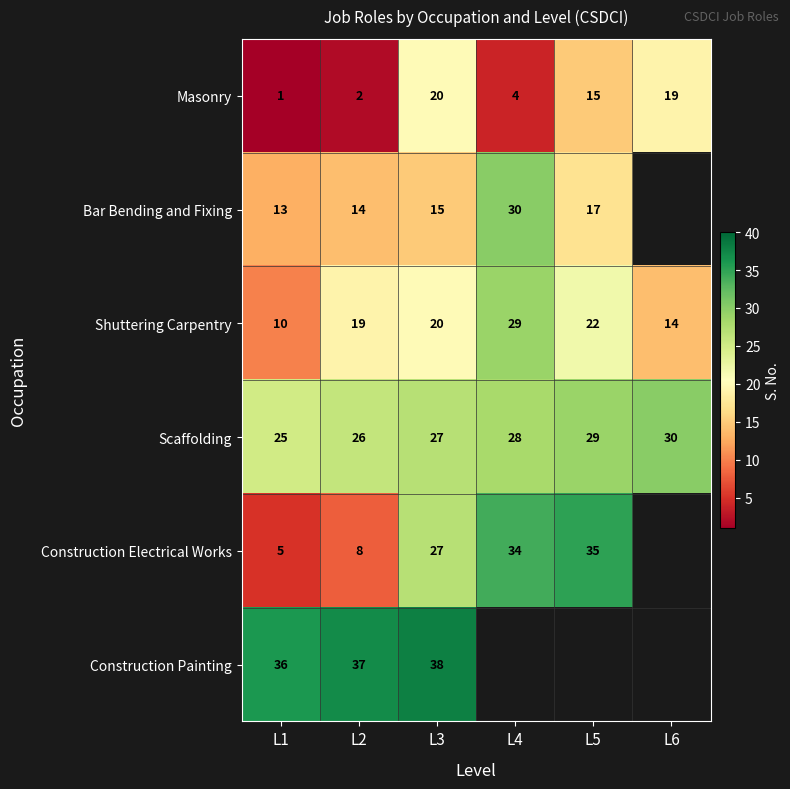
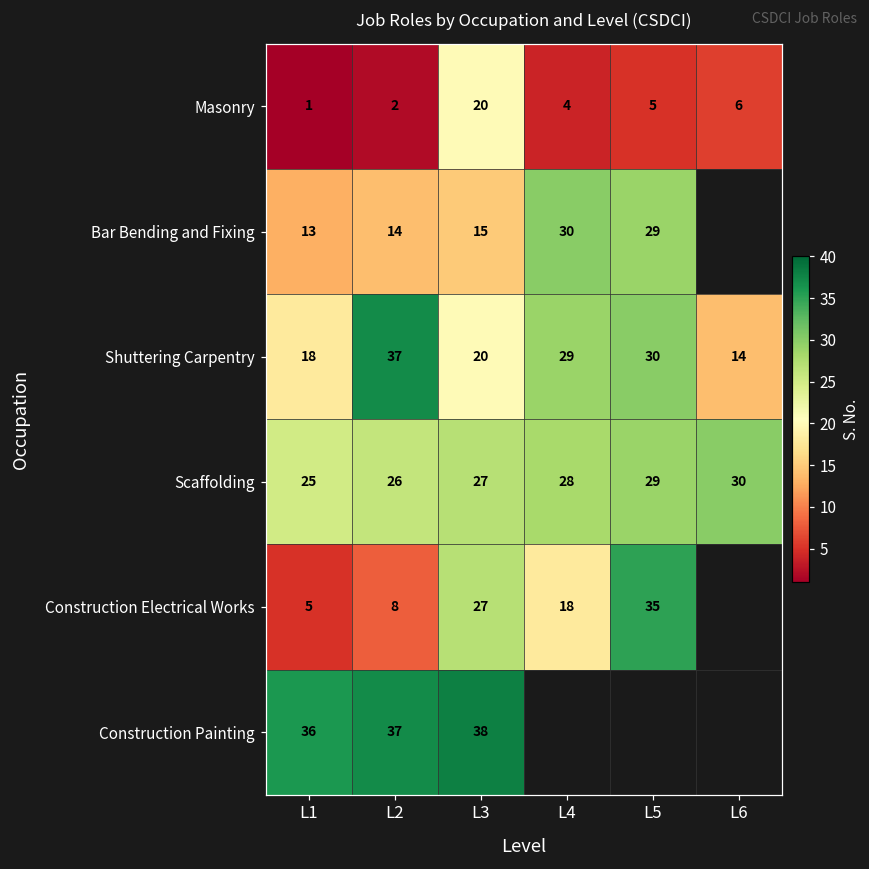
Masonry, L5: 15 -> 5
Masonry, L6: 19 -> 6
Bar Bending and Fixing, L5: 17 -> 29
Shuttering Carpentry, L1: 10 -> 18
Shuttering Carpentry, L2: 19 -> 37
Shuttering Carpentry, L5: 22 -> 30
Construction Electrical Works, L4: 34 -> 18
